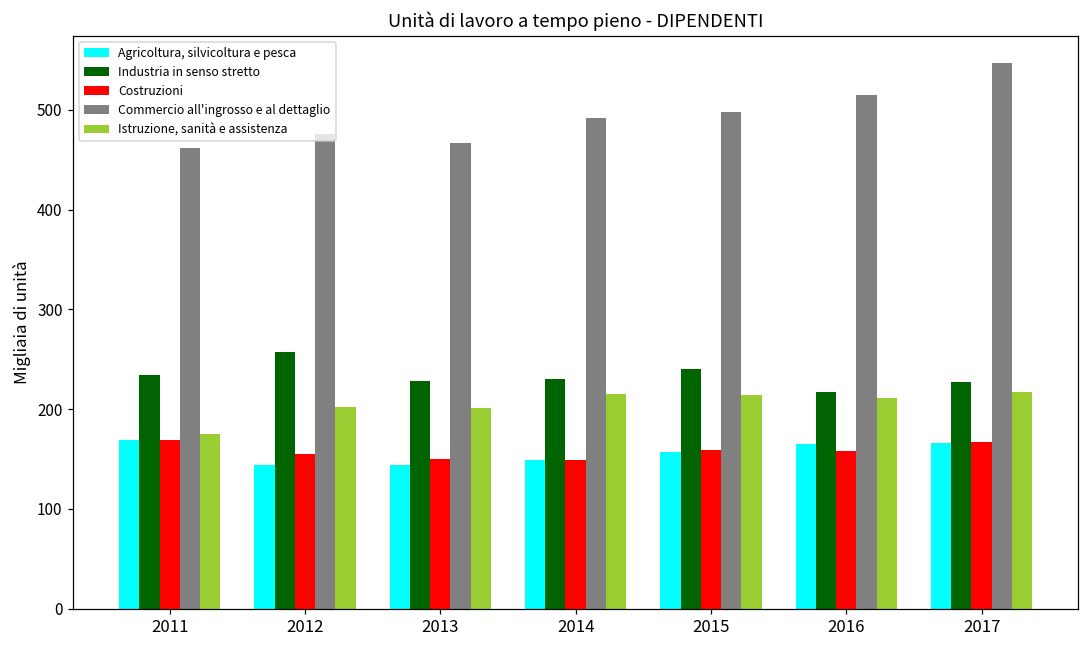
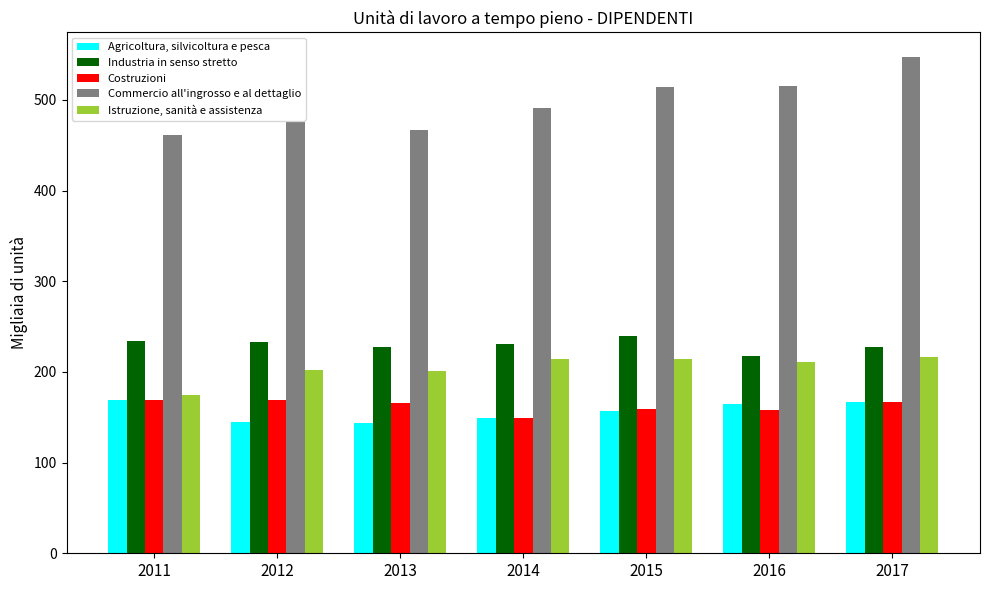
Industria in senso stretto, 2012: 260 -> 230
Costruzioni, 2012: 150 -> 170
Costruzioni, 2013: 150 -> 170
Commercio all'ingrosso e al dettaglio, 2015: 500 -> 510
